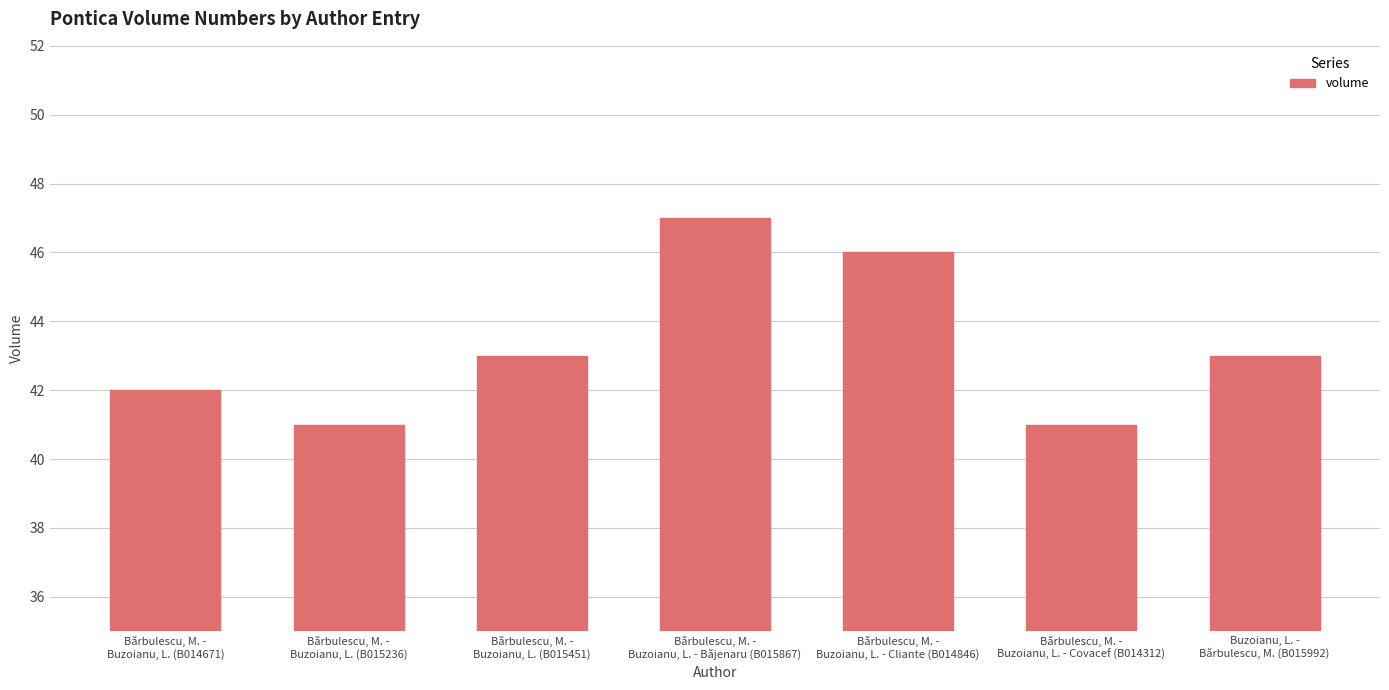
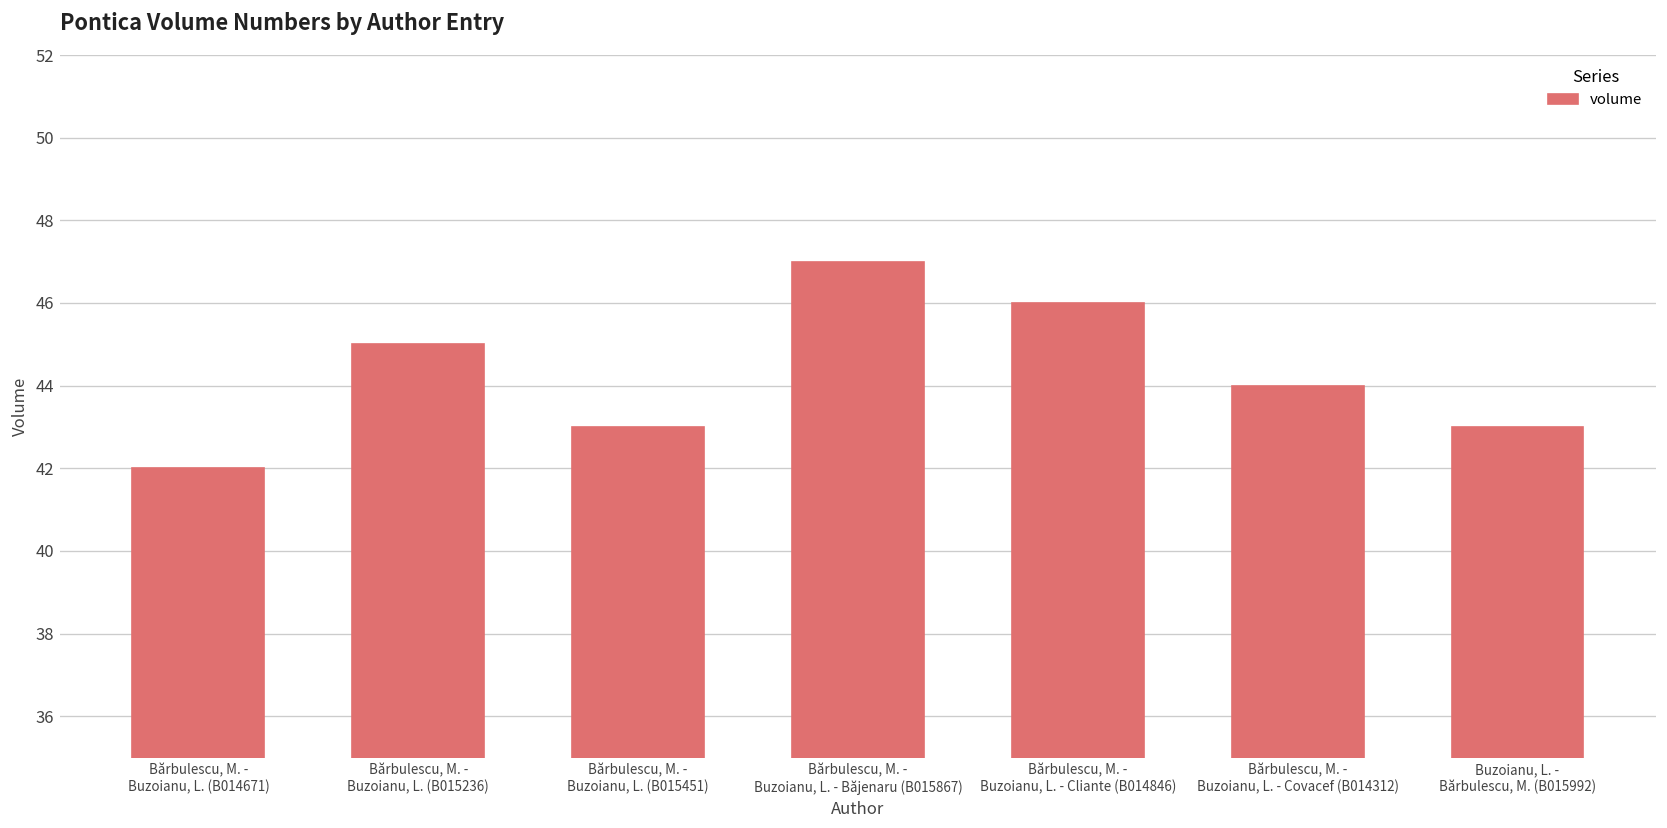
Bărbulescu, M. - Buzoianu, L. (B015236): 41 -> 45
Bărbulescu, M. - Buzoianu, L. - Covacef (B014312): 41 -> 44
